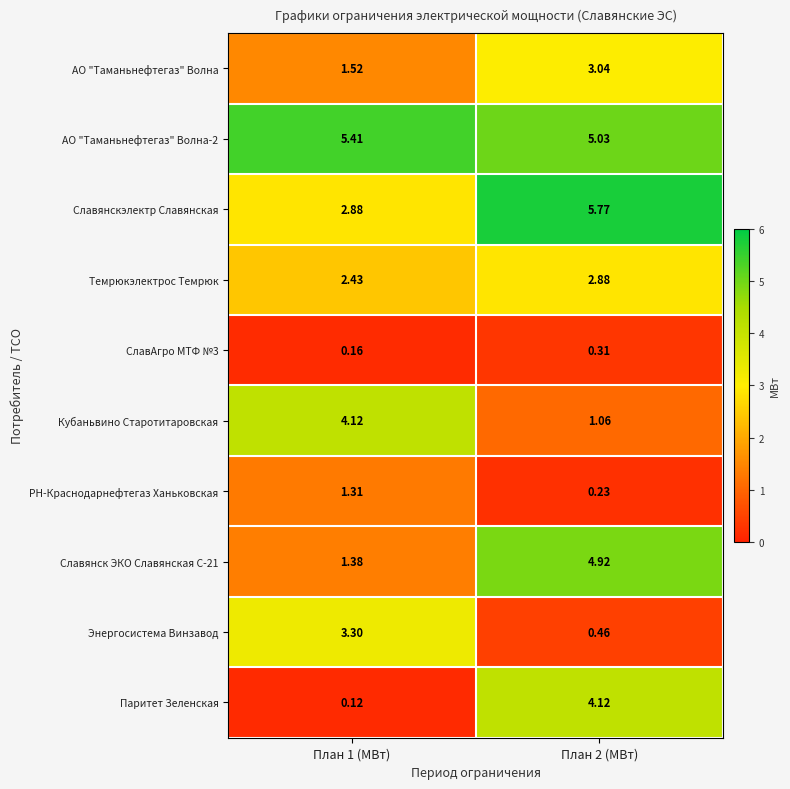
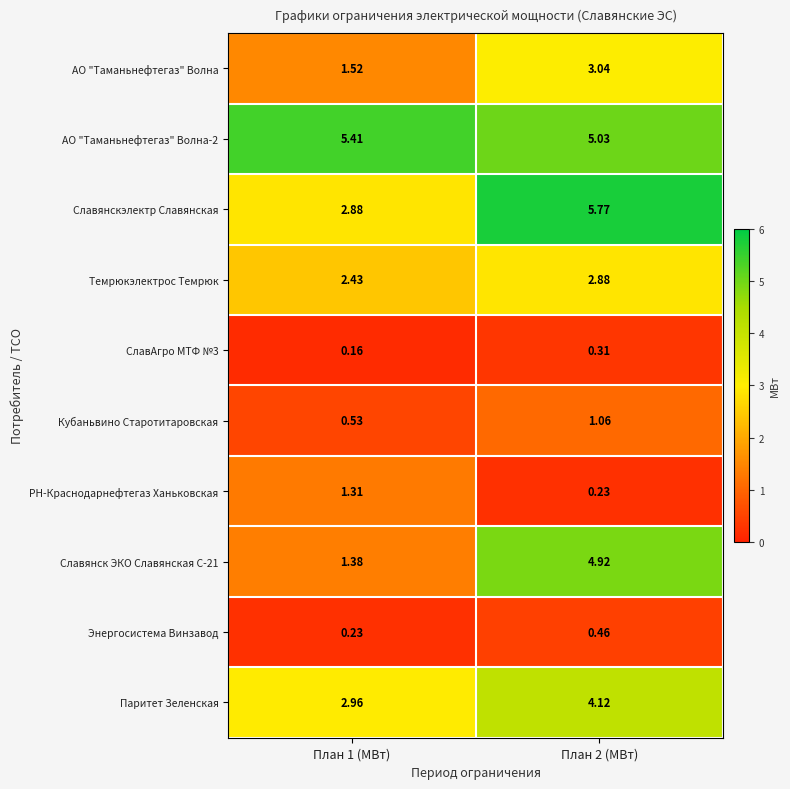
Кубаньвино Старотитаровская, План 1 (МВт): 4.12 -> 0.53
Энергосистема Винзавод, План 1 (МВт): 3.30 -> 0.23
Паритет Зеленская, План 1 (МВт): 0.12 -> 2.96
